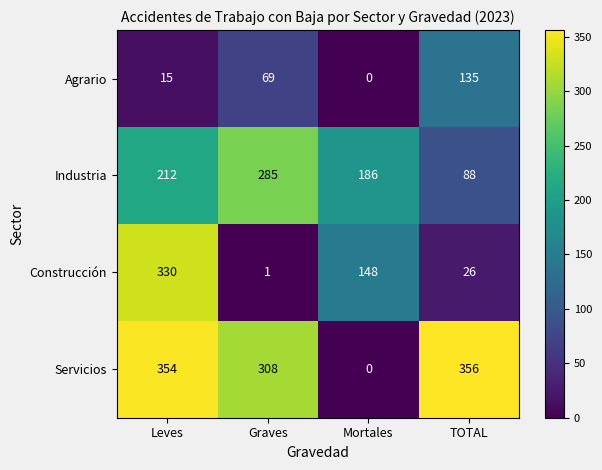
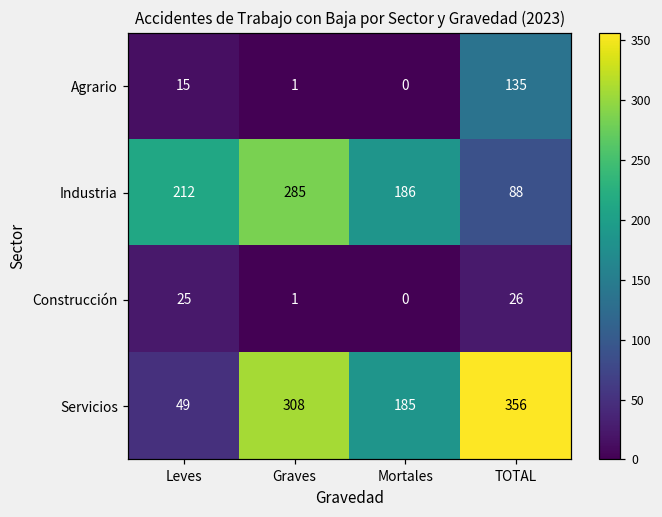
Agrario, Graves: 69 -> 1
Construcción, Leves: 330 -> 25
Construcción, Mortales: 148 -> 0
Servicios, Leves: 354 -> 49
Servicios, Mortales: 0 -> 185
